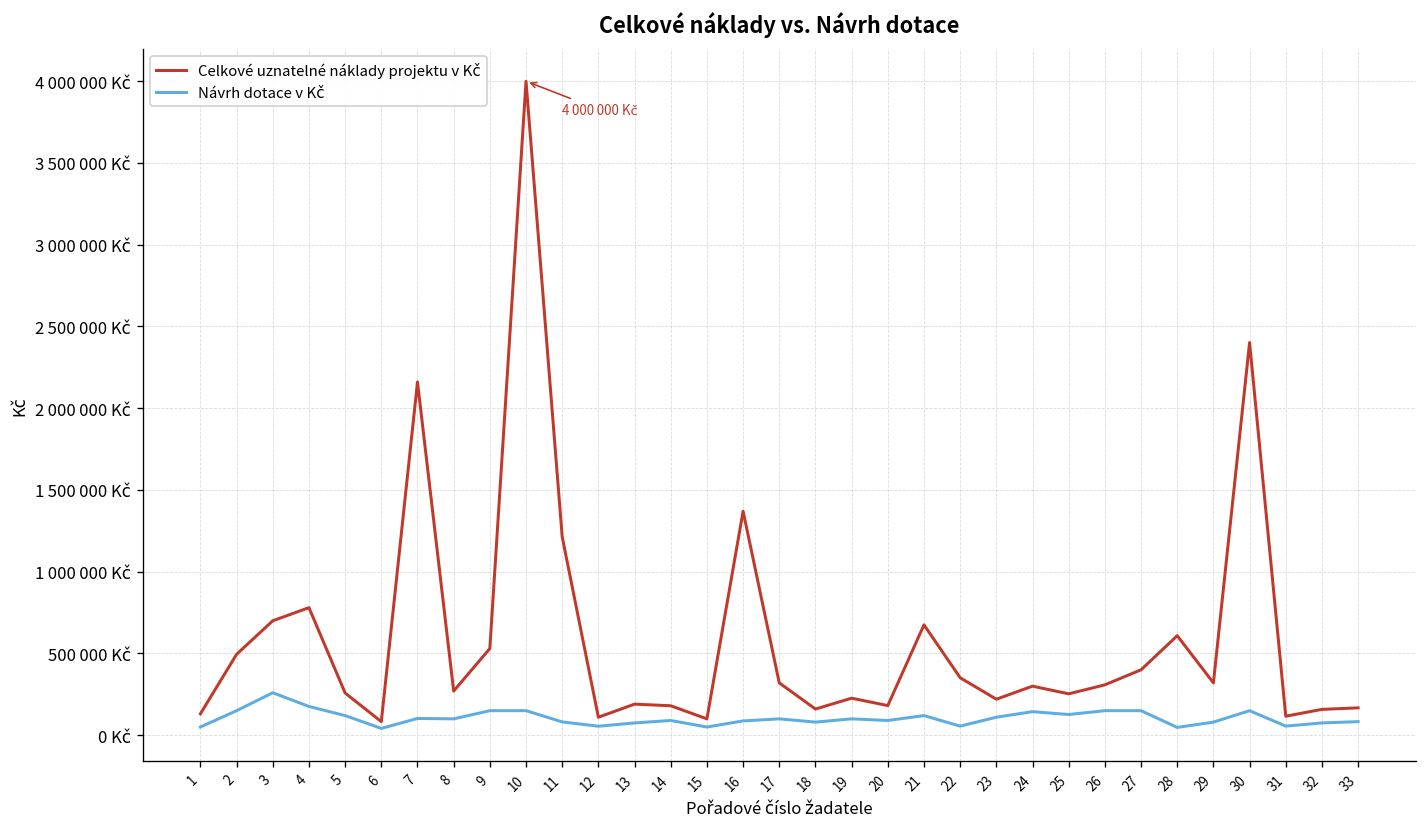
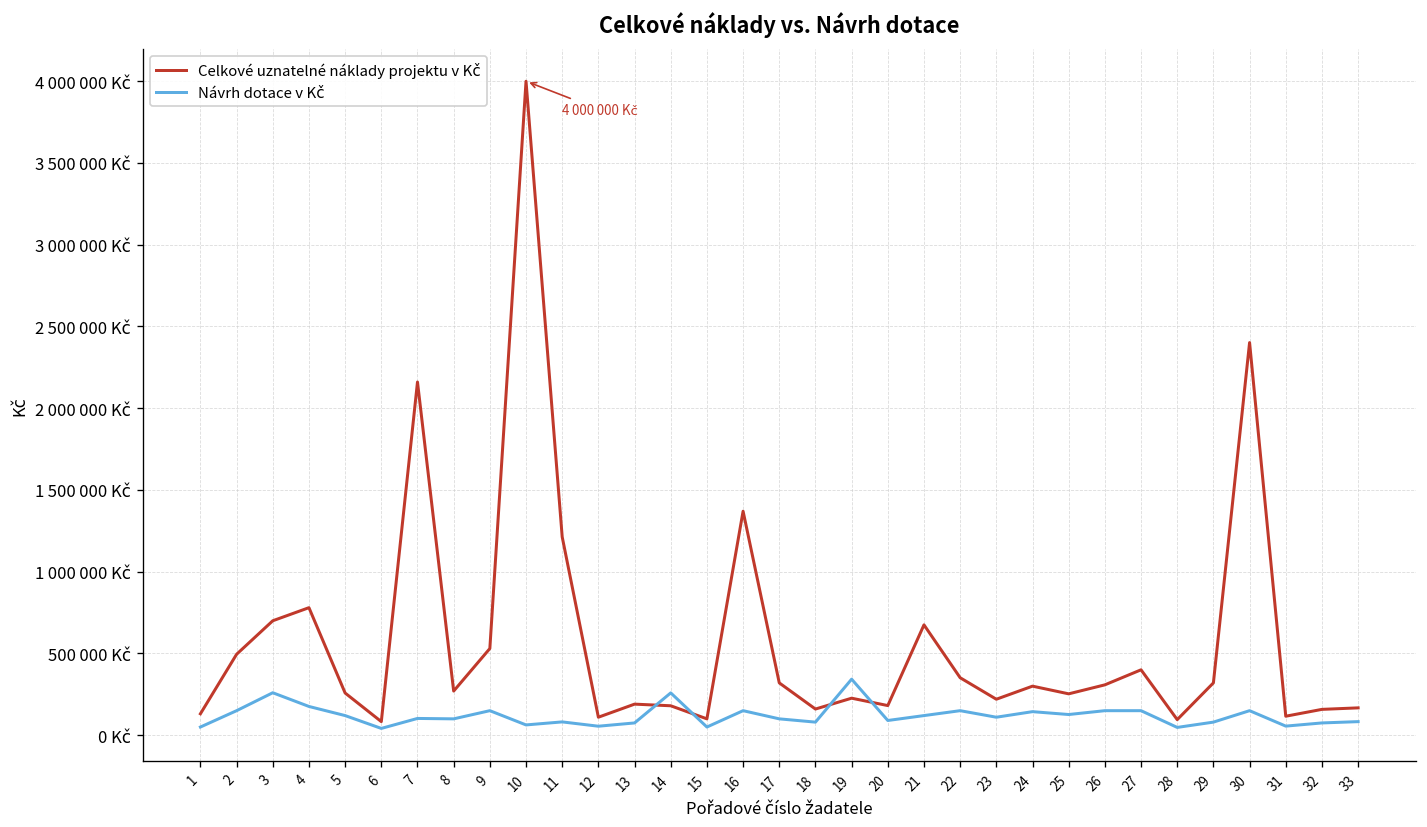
Návrh dotace v Kč, 10: 150000 Kč -> 60000 Kč
Návrh dotace v Kč, 14: 90000 Kč -> 260000 Kč
Návrh dotace v Kč, 16: 90000 Kč -> 150000 Kč
Návrh dotace v Kč, 19: 100000 Kč -> 340000 Kč
Návrh dotace v Kč, 22: 60000 Kč -> 150000 Kč
Celkové uznatelné náklady projektu v Kč, 28: 610000 Kč -> 100000 Kč
